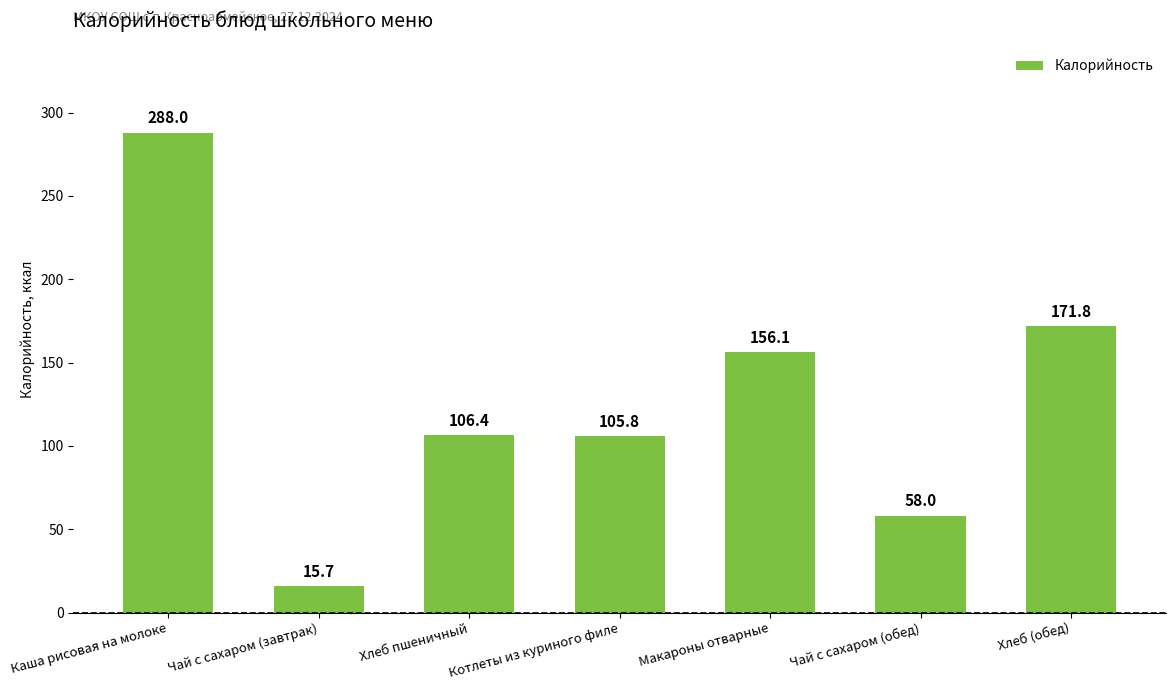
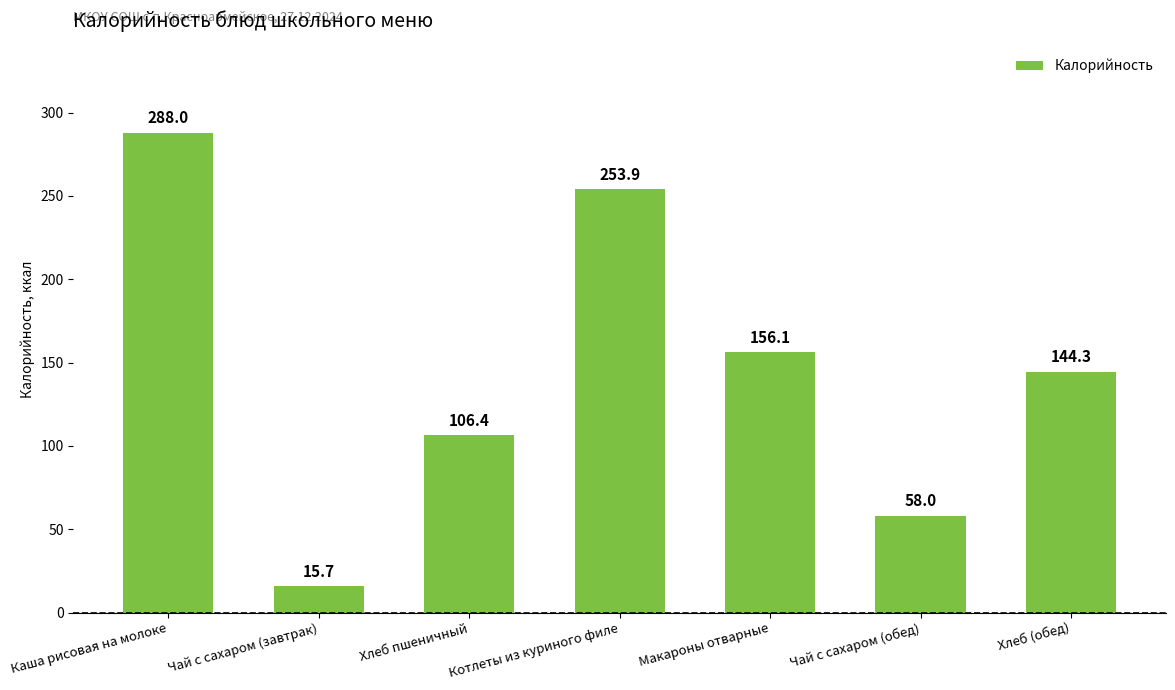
Котлеты из куриного филе: 105.8 -> 253.9
Хлеб (обед): 171.8 -> 144.3
